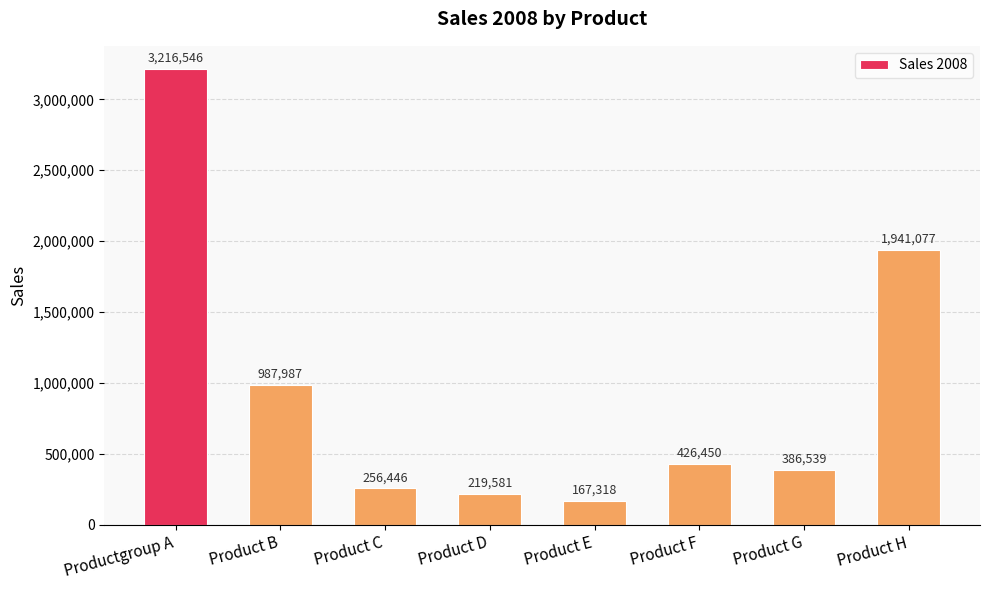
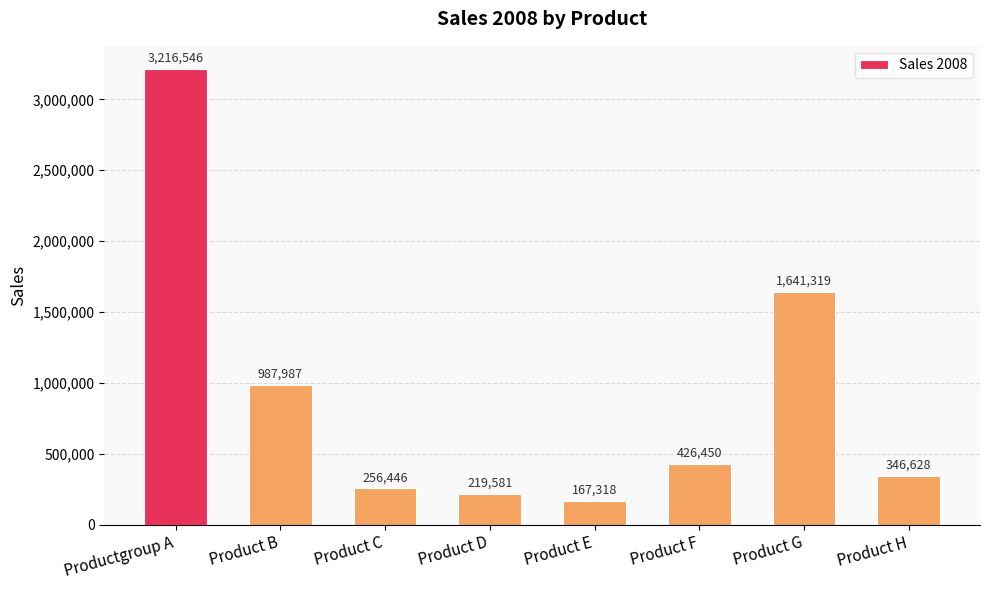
Product G: 386,539 -> 1,641,319
Product H: 1,941,077 -> 346,628
